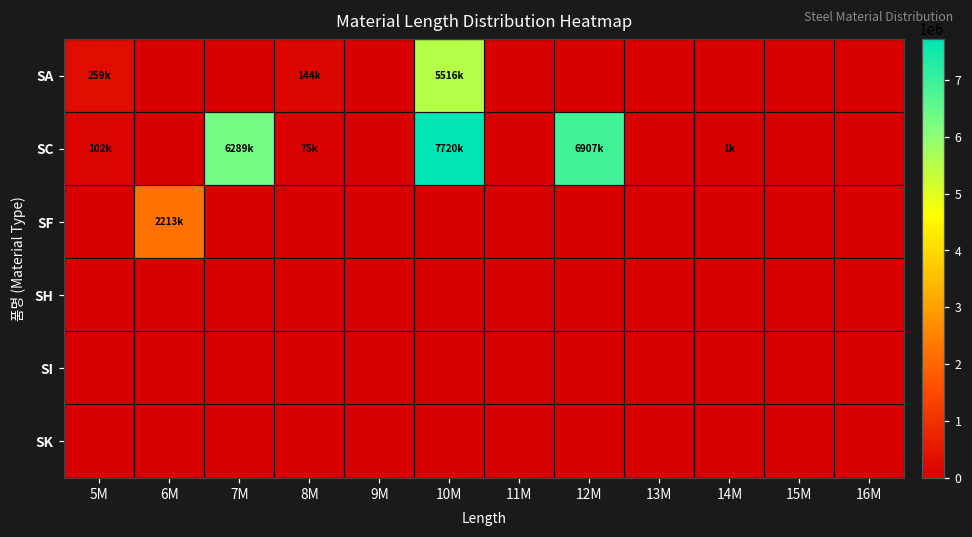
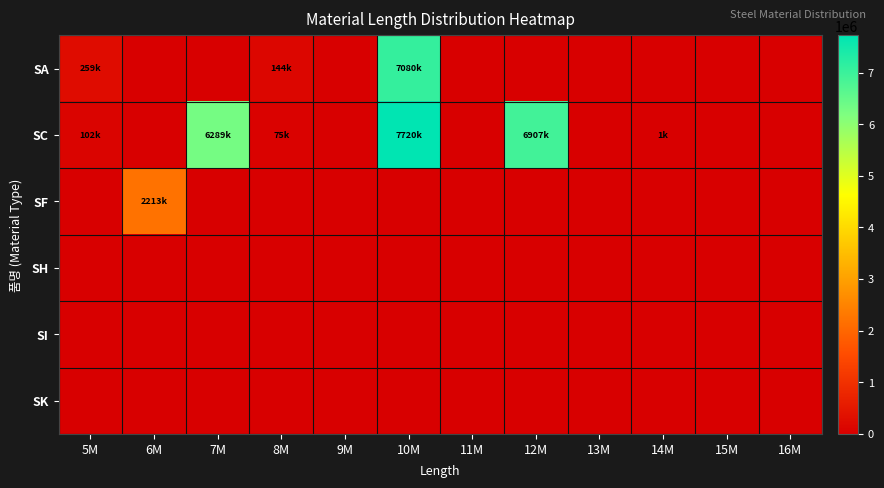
SA, 10M: 5516k -> 7080k
